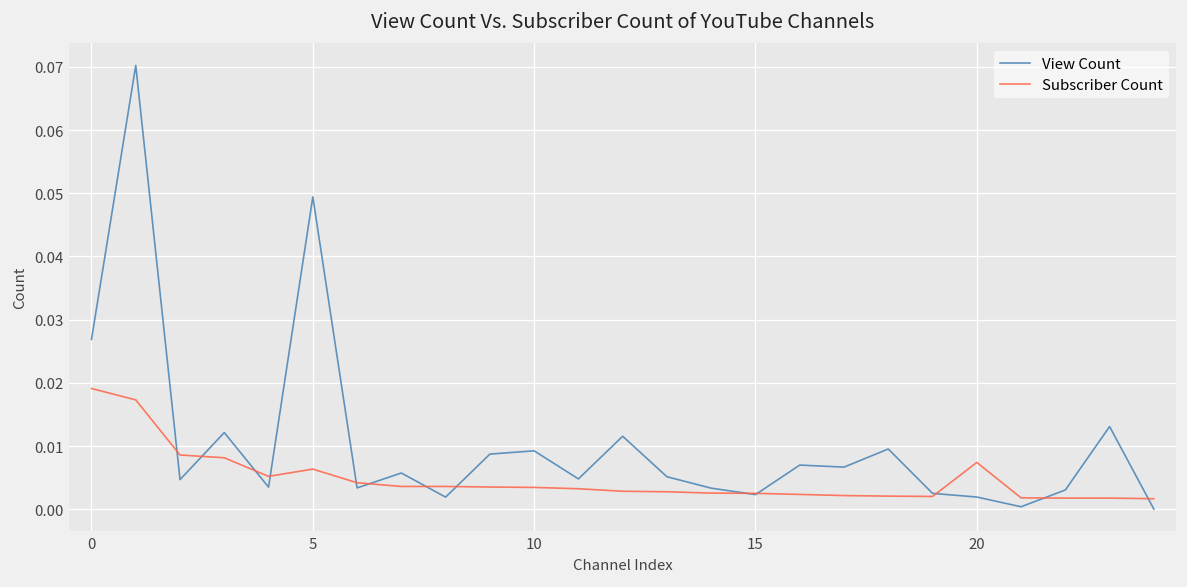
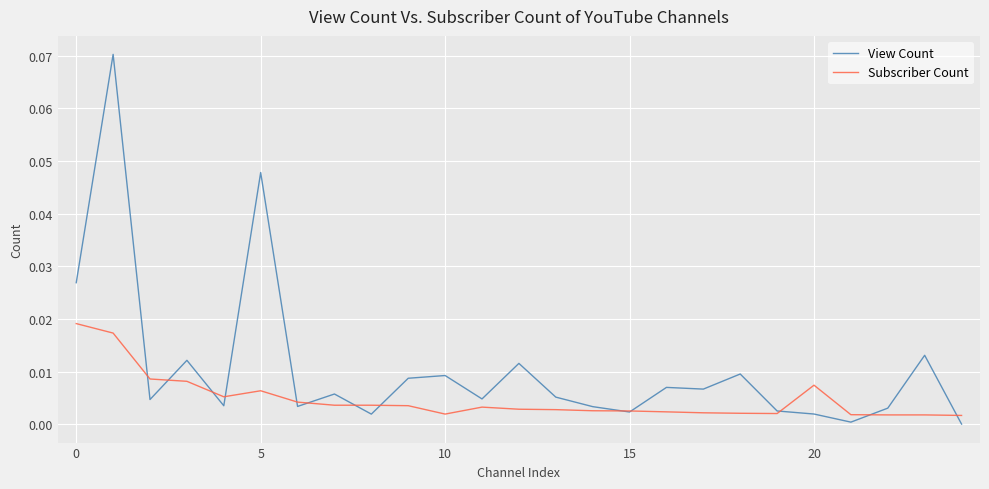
View Count, 5: 0.049 -> 0.048
Subscriber Count, 10: 0.003 -> 0.002
